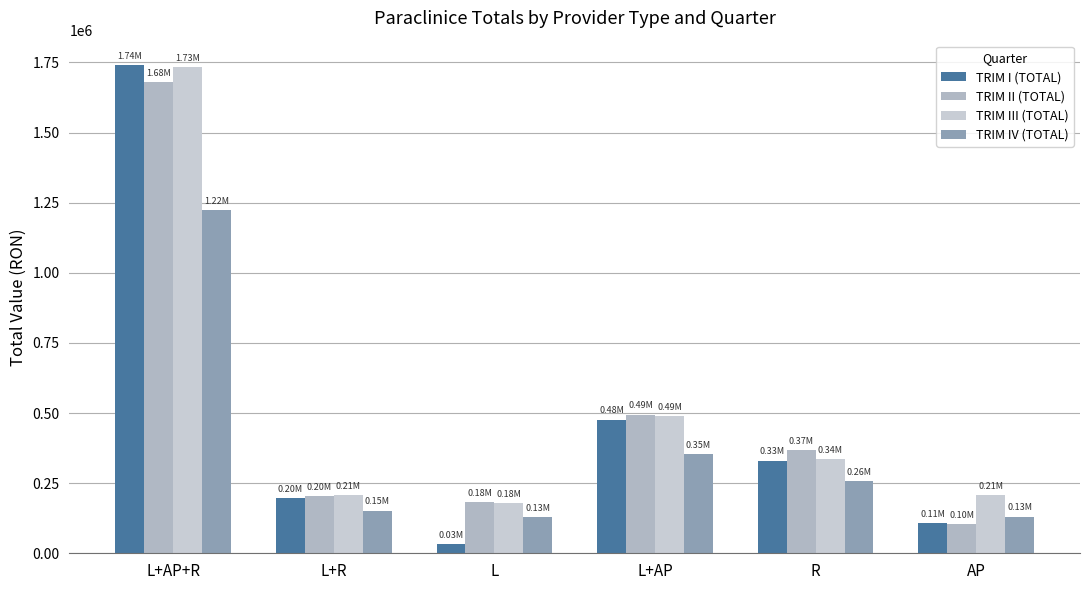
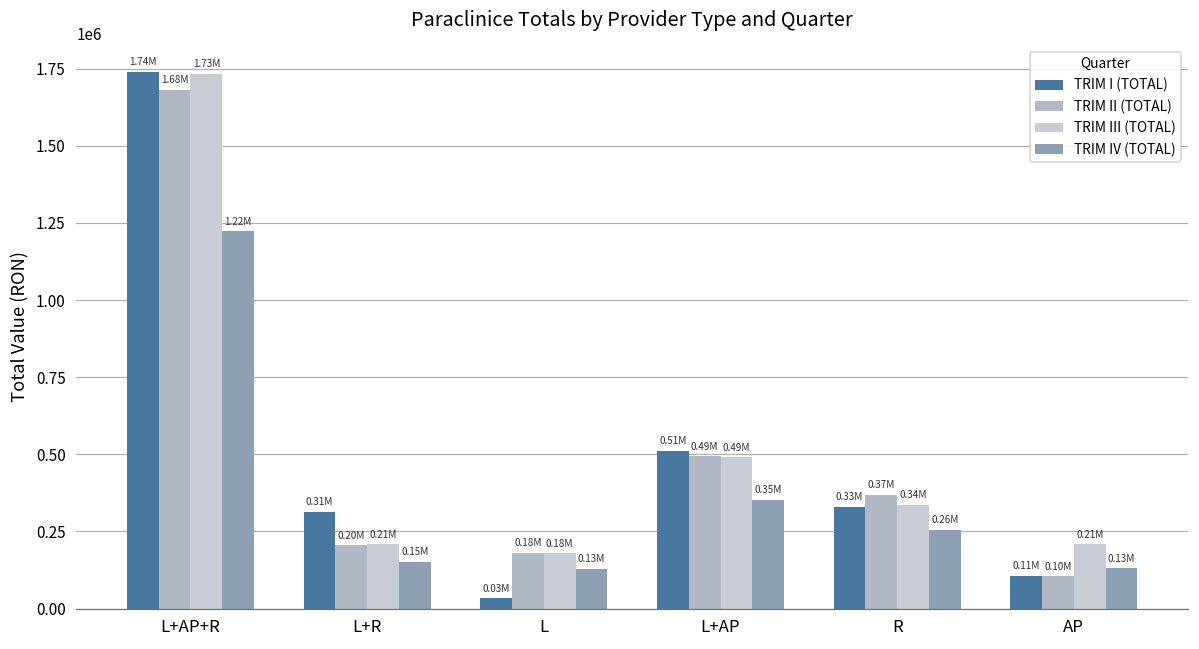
TRIM I (TOTAL), L+R: 0.20M -> 0.31M
TRIM I (TOTAL), L+AP: 0.48M -> 0.51M
